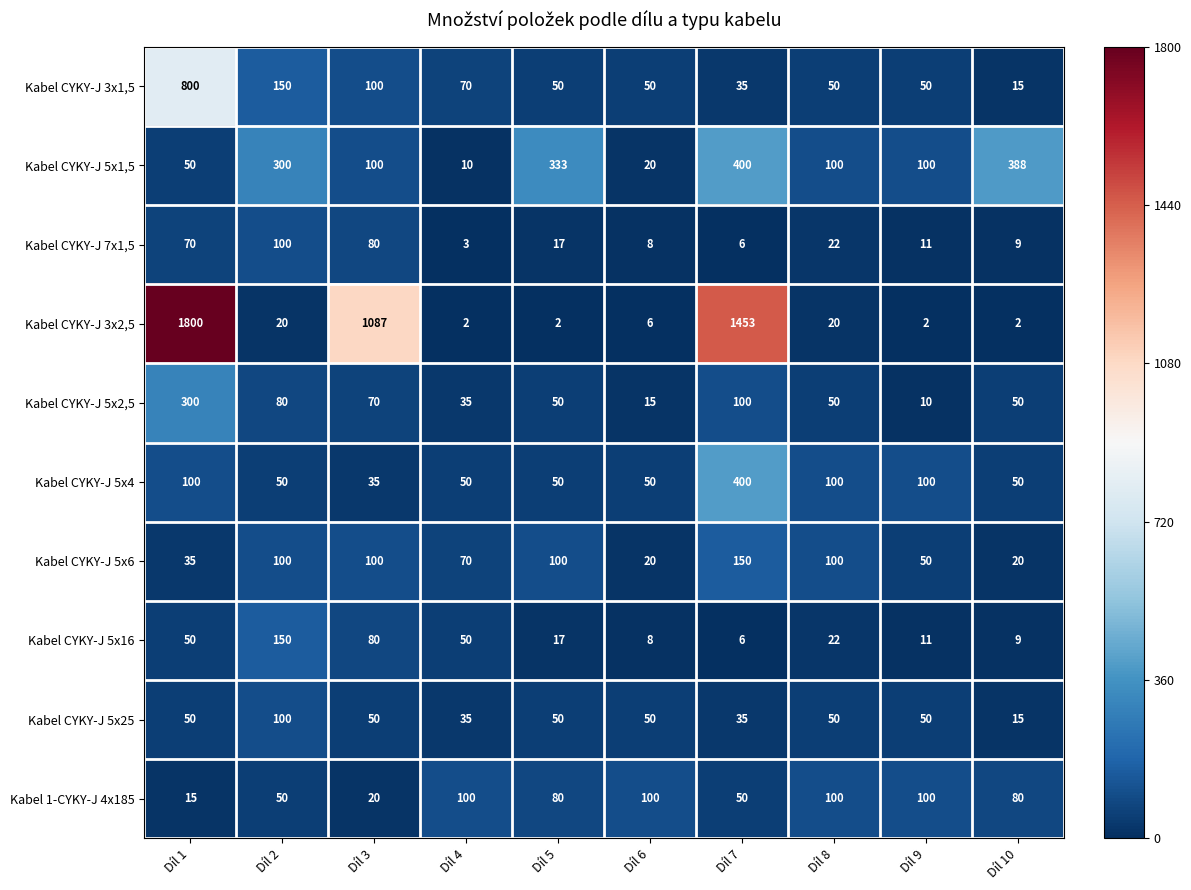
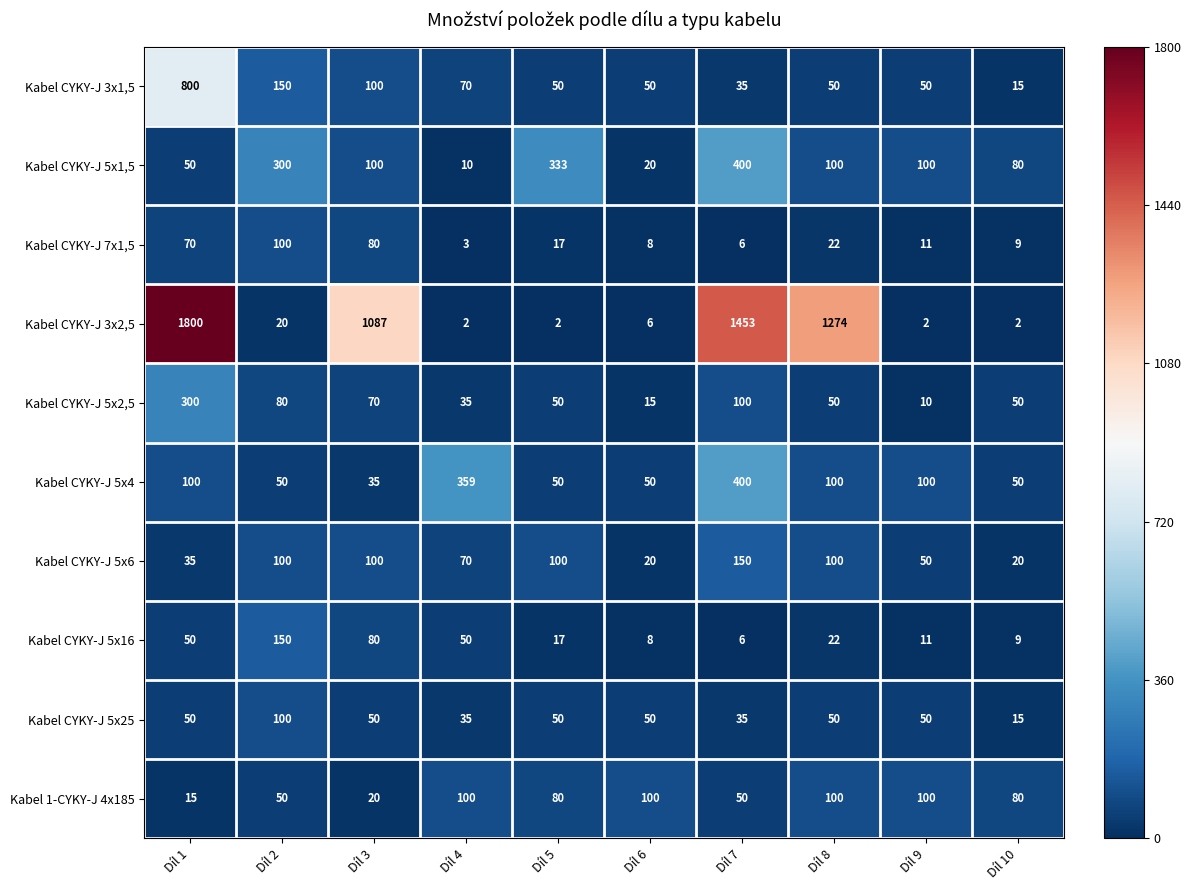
Kabel CYKY-J 5x1,5, Díl 10: 388 -> 80
Kabel CYKY-J 3x2,5, Díl 8: 20 -> 1274
Kabel CYKY-J 5x4, Díl 4: 50 -> 359
